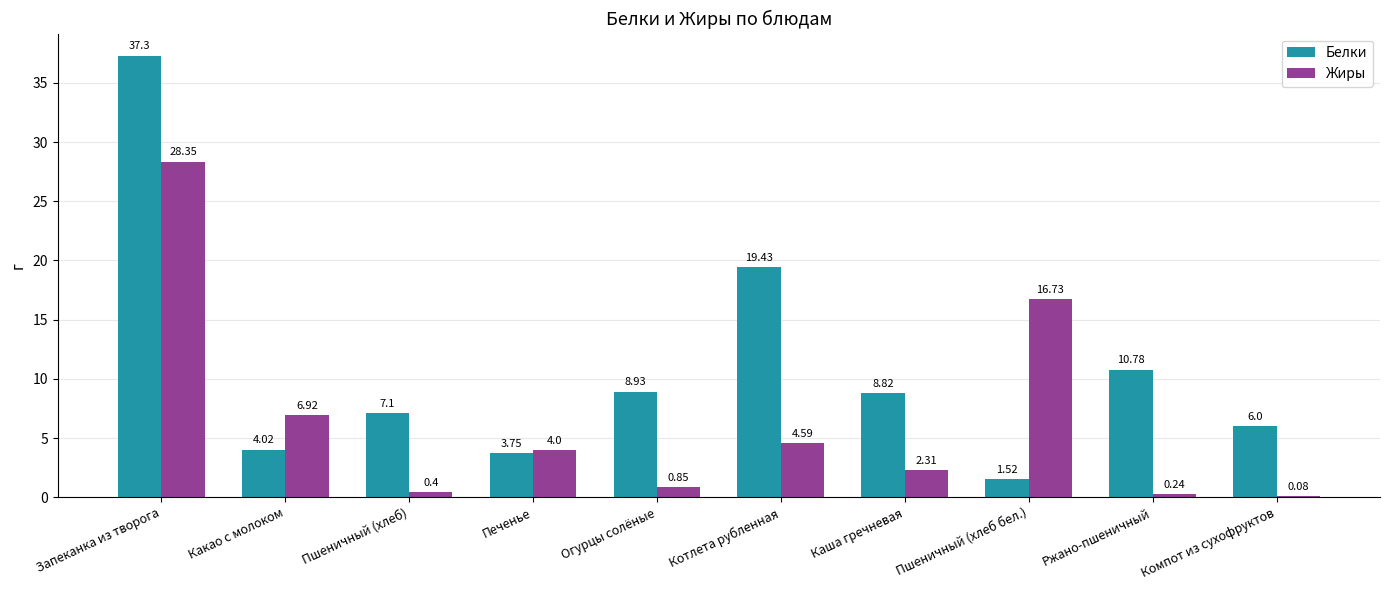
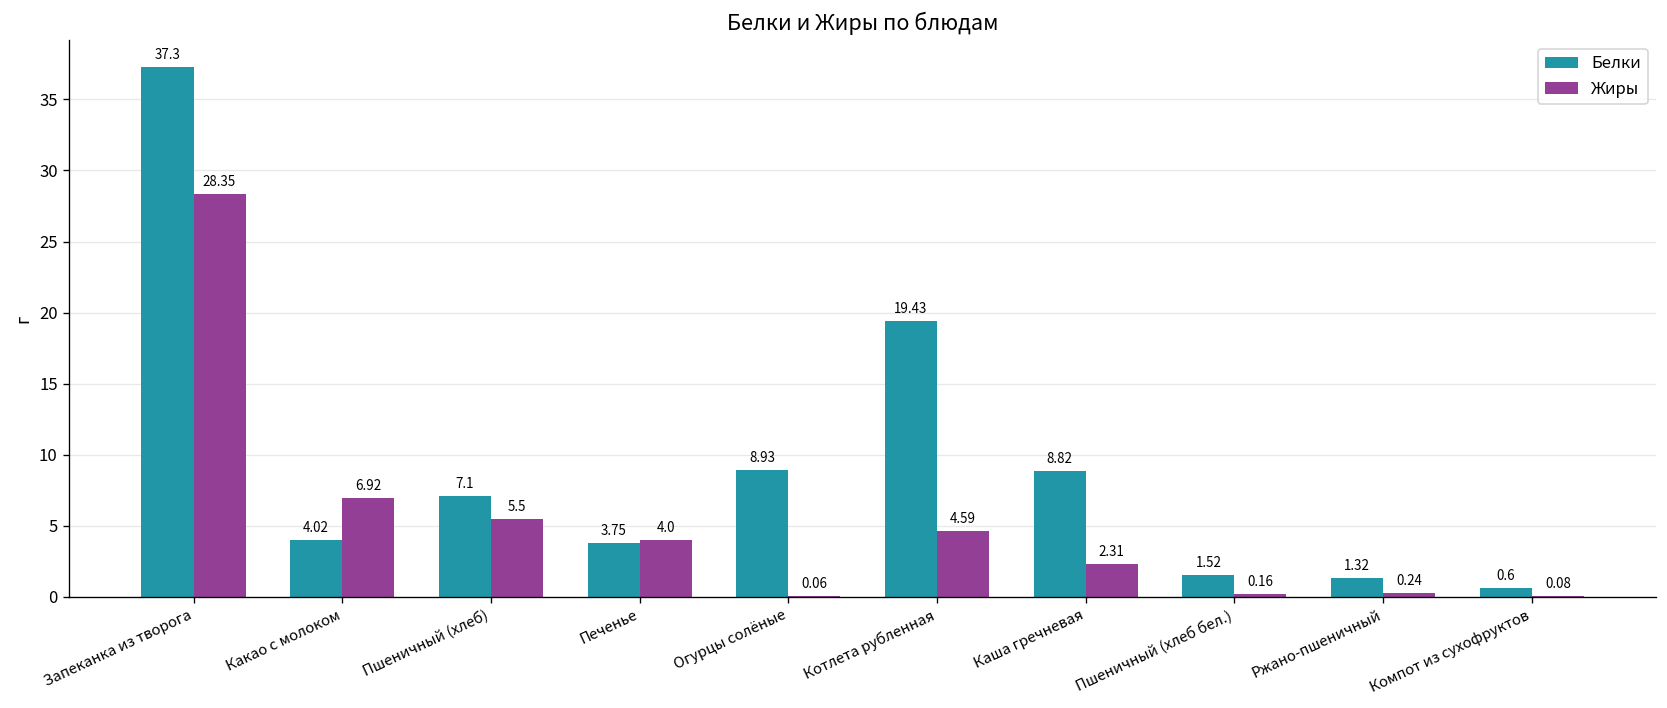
Жиры, Пшеничный (хлеб): 0.4 -> 5.5
Жиры, Огурцы солёные: 0.85 -> 0.06
Жиры, Пшеничный (хлеб бел.): 16.73 -> 0.16
Белки, Ржано-пшеничный: 10.78 -> 1.32
Белки, Компот из сухофруктов: 6.0 -> 0.6
